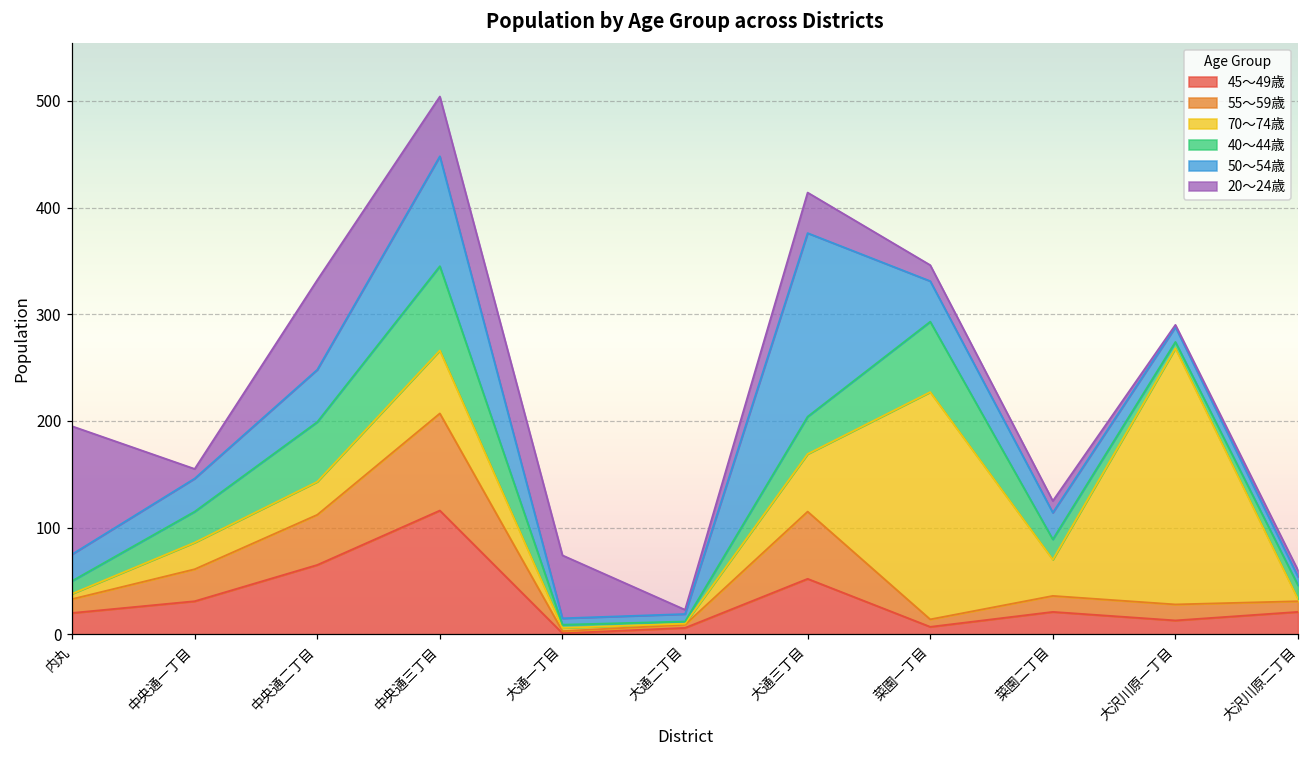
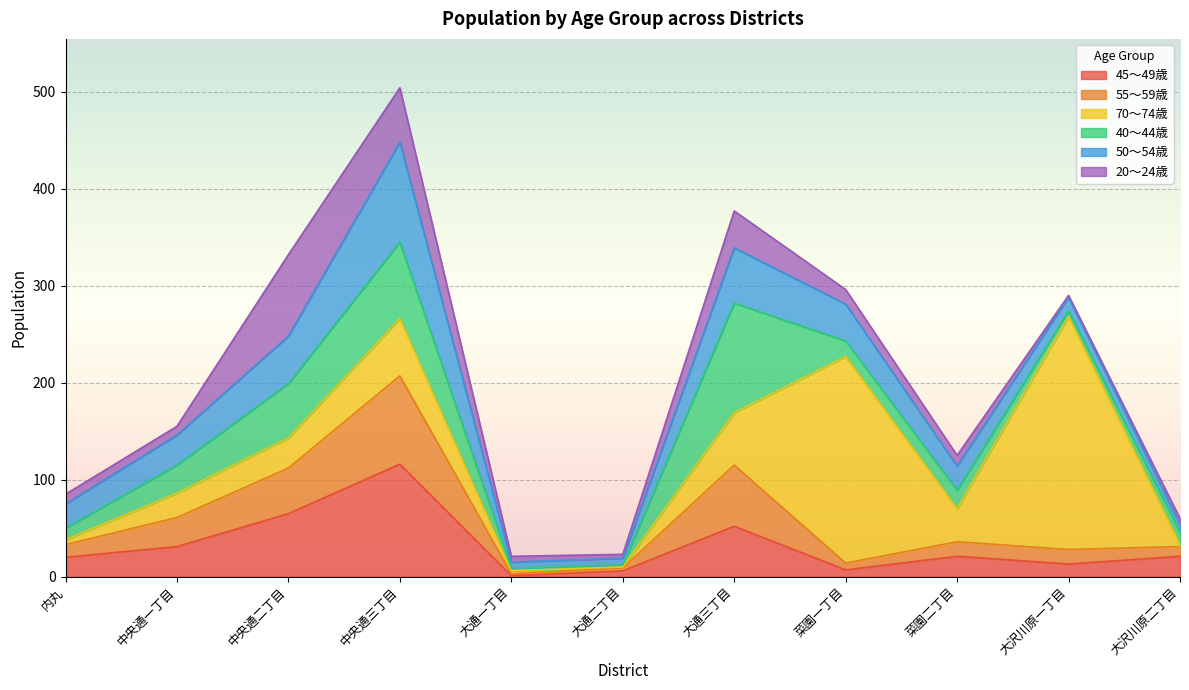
20～24歳, 内丸: 120 -> 10
20～24歳, 大通一丁目: 60 -> 10
40～44歳, 大通三丁目: 40 -> 110
50～54歳, 大通三丁目: 170 -> 60
40～44歳, 菜園一丁目: 70 -> 20
